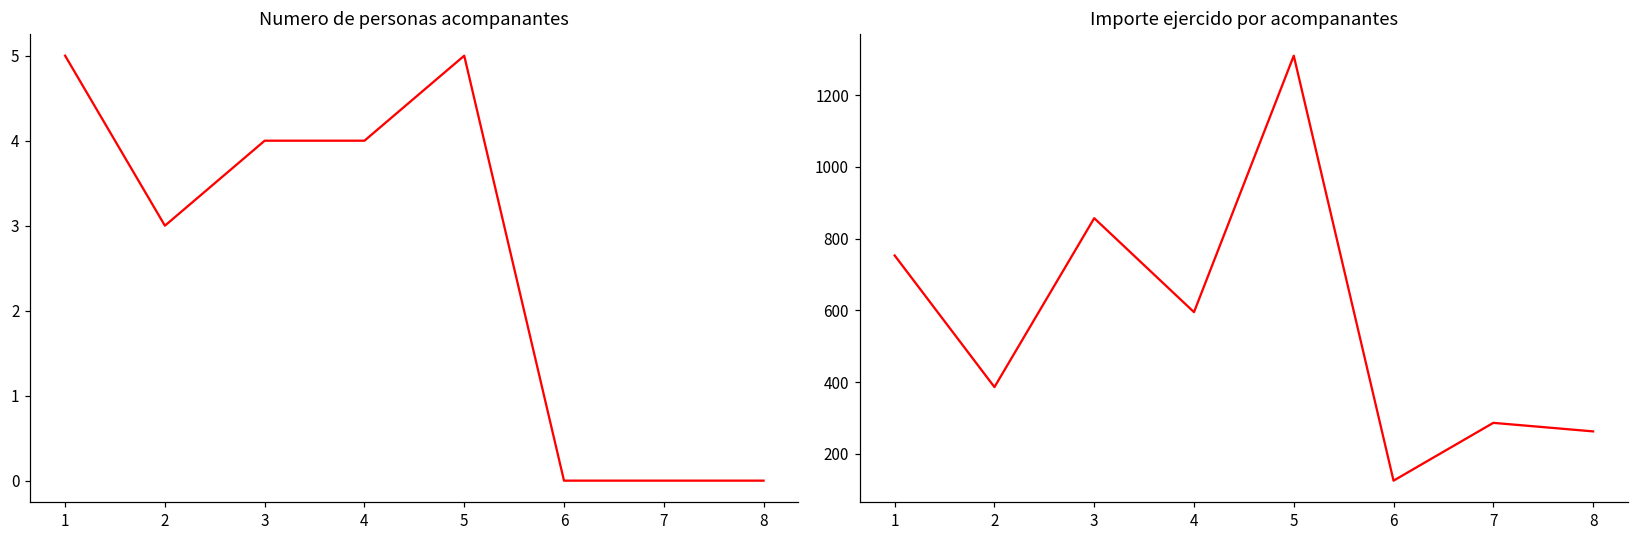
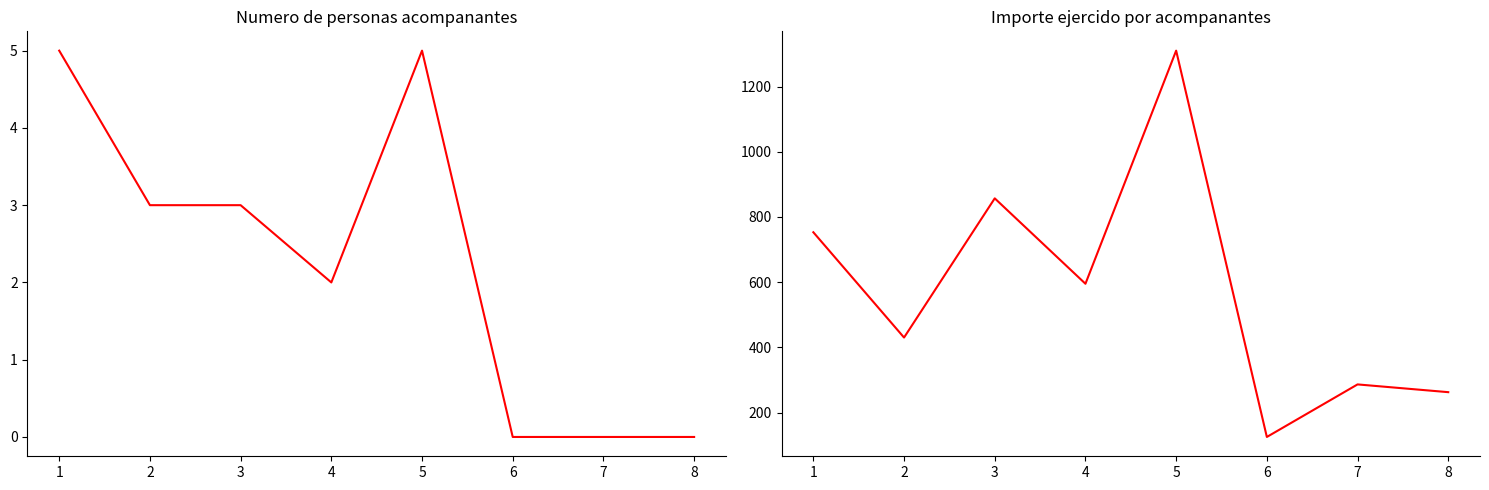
Numero de personas acompanantes, 3: 4 -> 3
Numero de personas acompanantes, 4: 4 -> 2
Importe ejercido por acompanantes, 2: 390 -> 430
